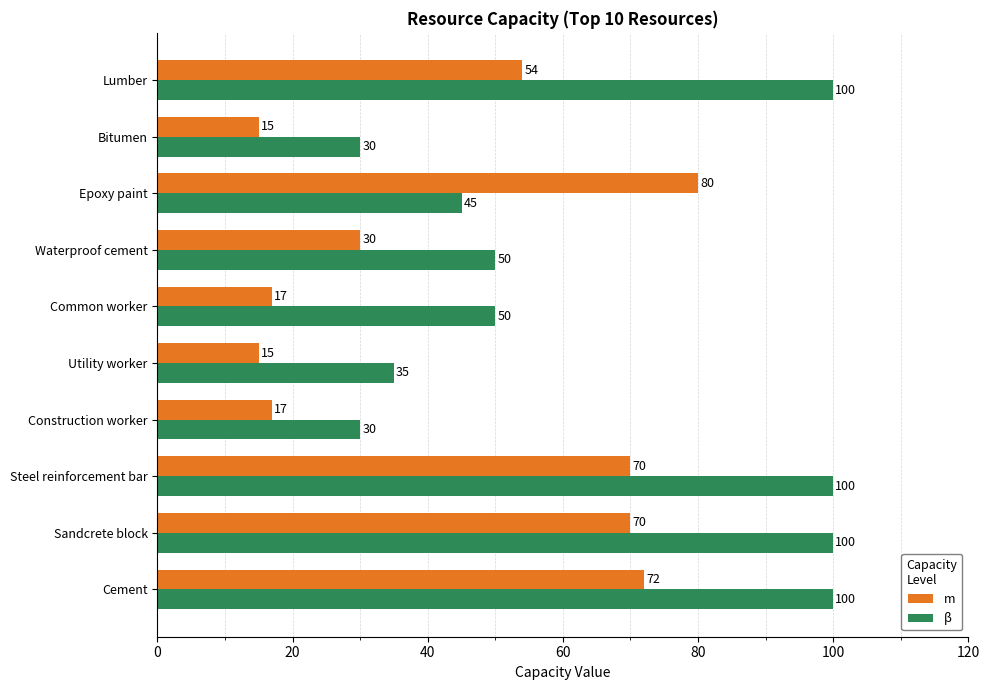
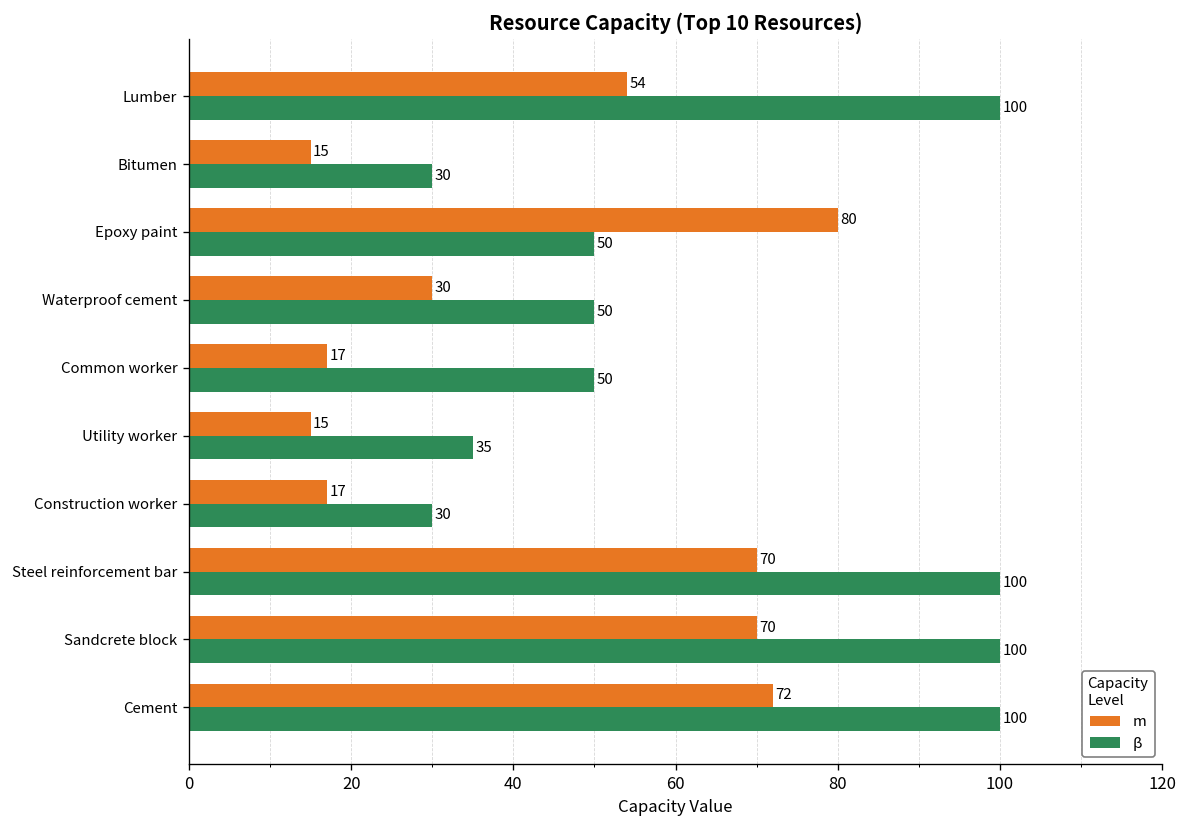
β, Epoxy paint: 45 -> 50
